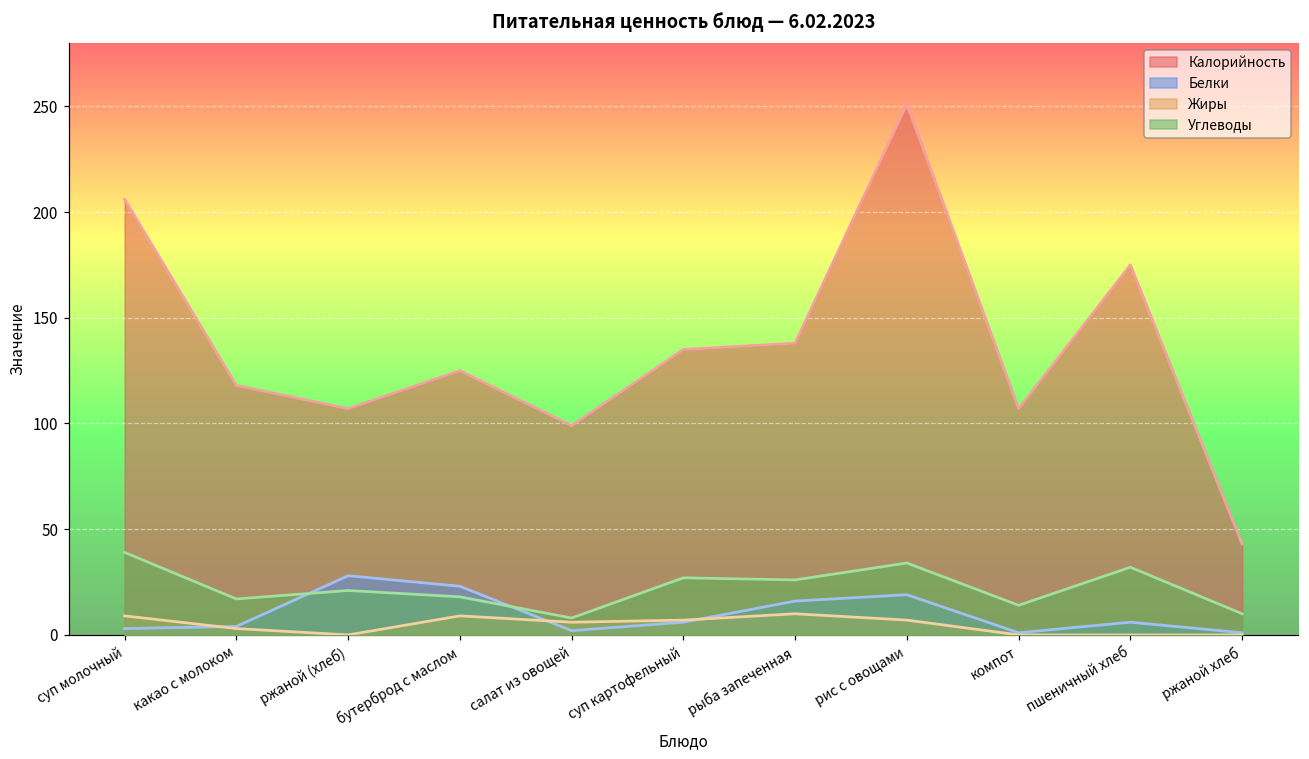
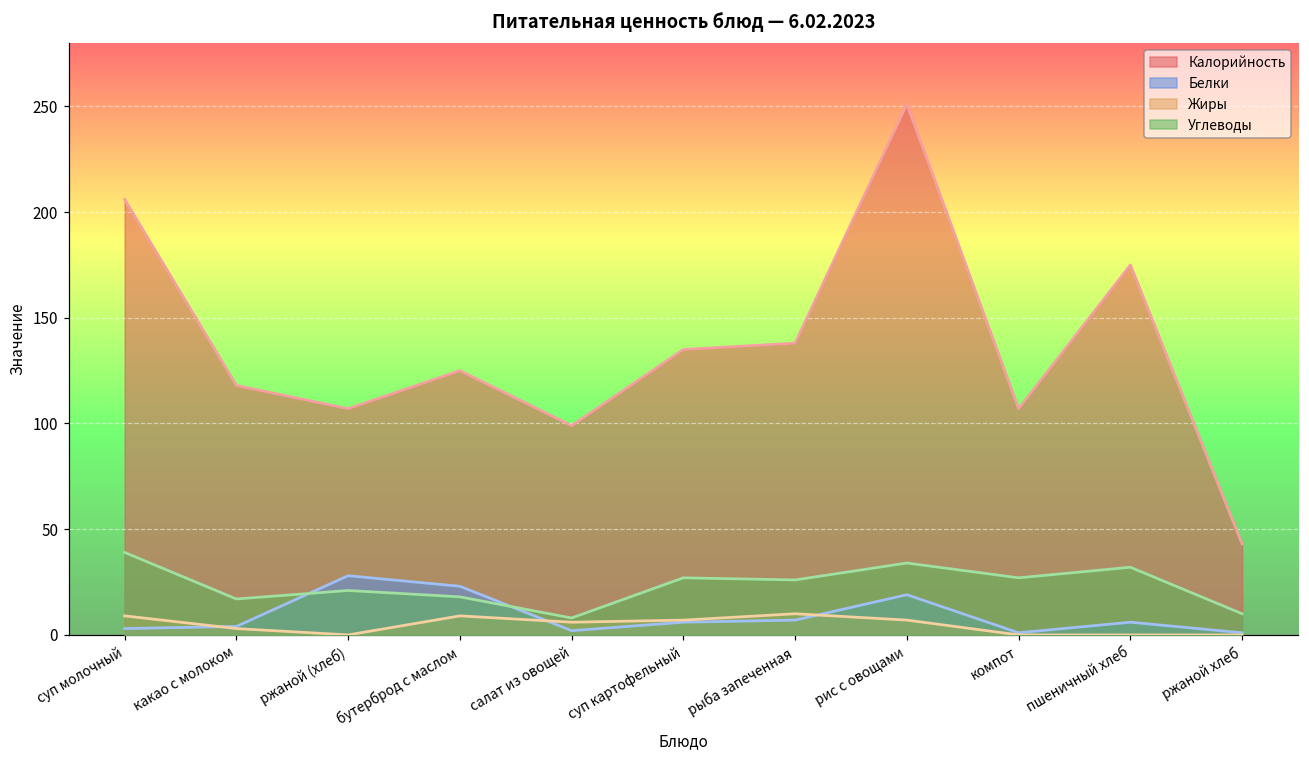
Белки, рыба запеченная: 16 -> 7
Углеводы, компот: 14 -> 27
